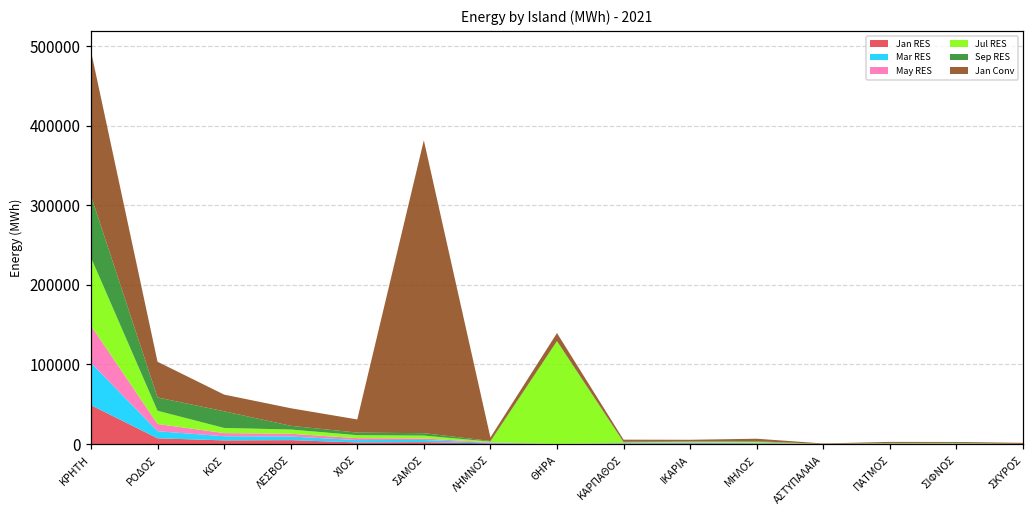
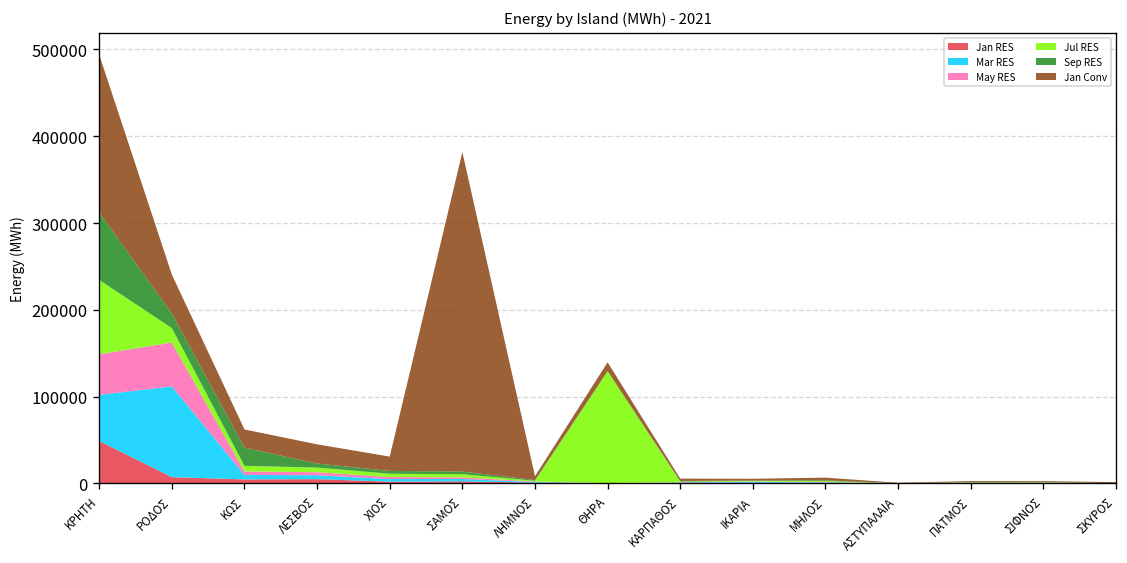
Mar RES, ΡΟΔΟΣ: 10000 -> 100000
May RES, ΡΟΔΟΣ: 10000 -> 50000
